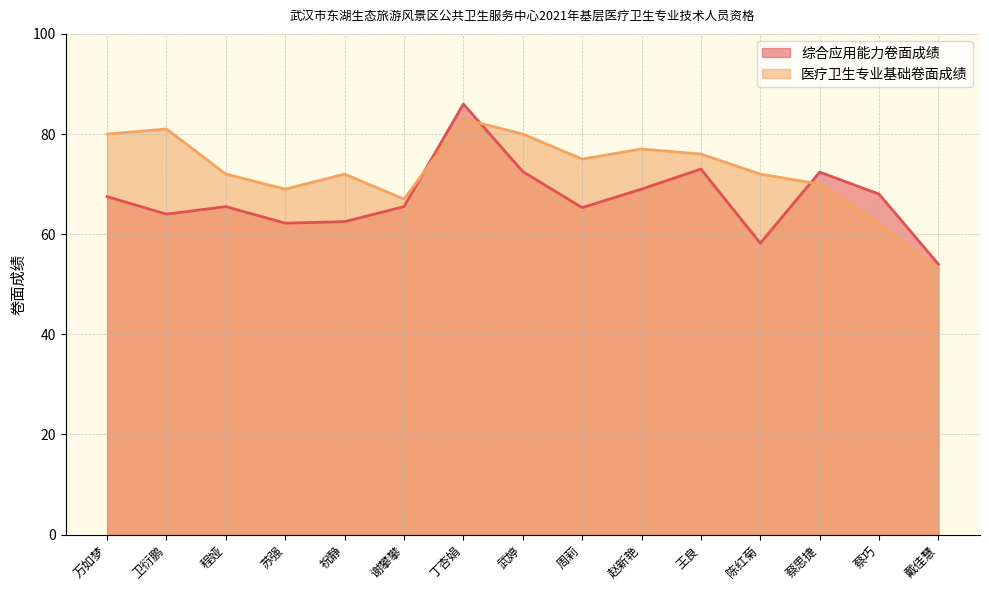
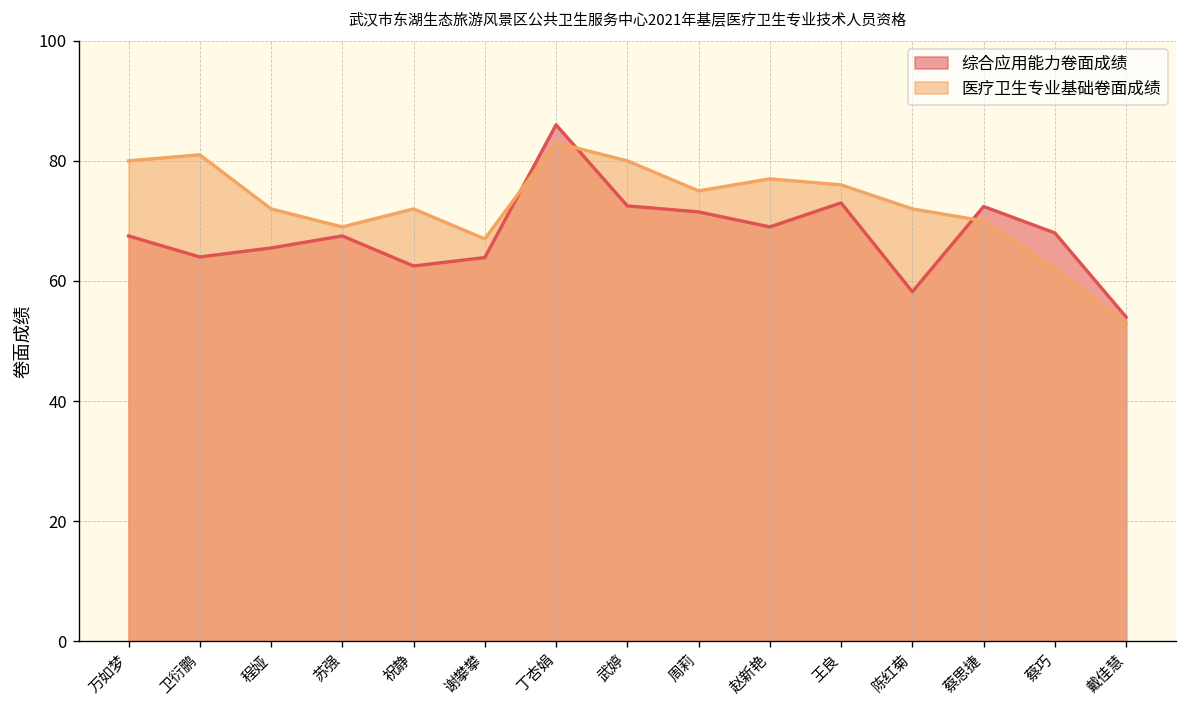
综合应用能力卷面成绩, 苏强: 62 -> 68
综合应用能力卷面成绩, 谢攀攀: 66 -> 64
综合应用能力卷面成绩, 周莉: 65 -> 72
